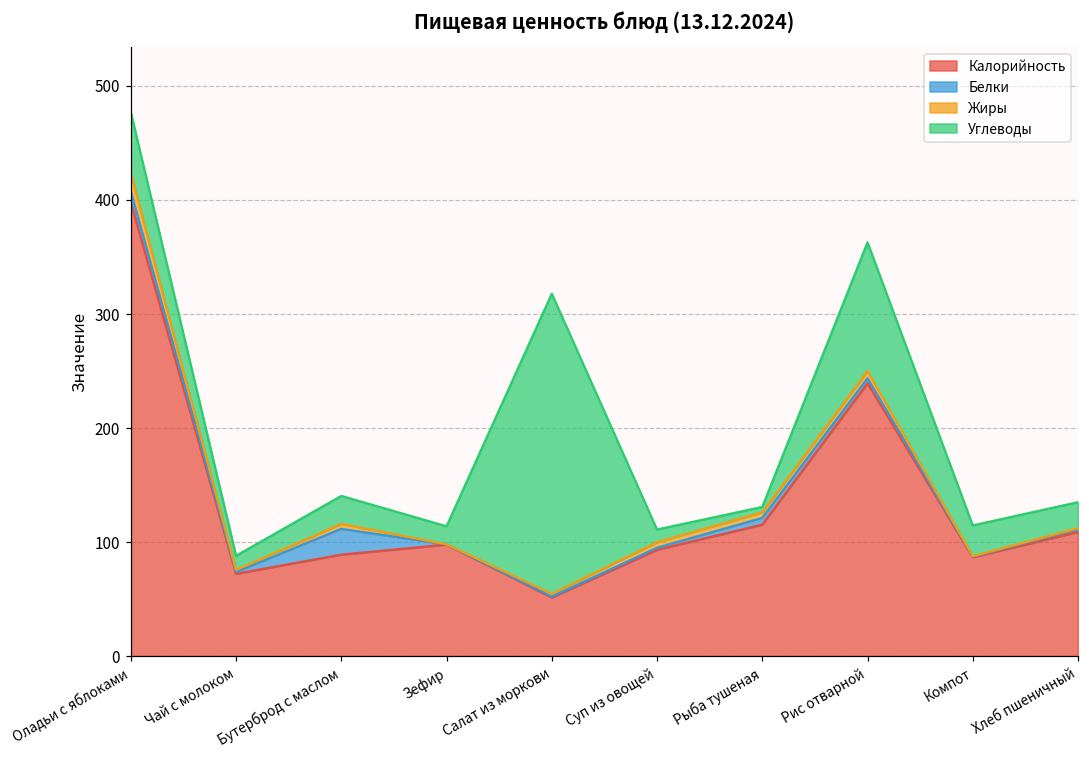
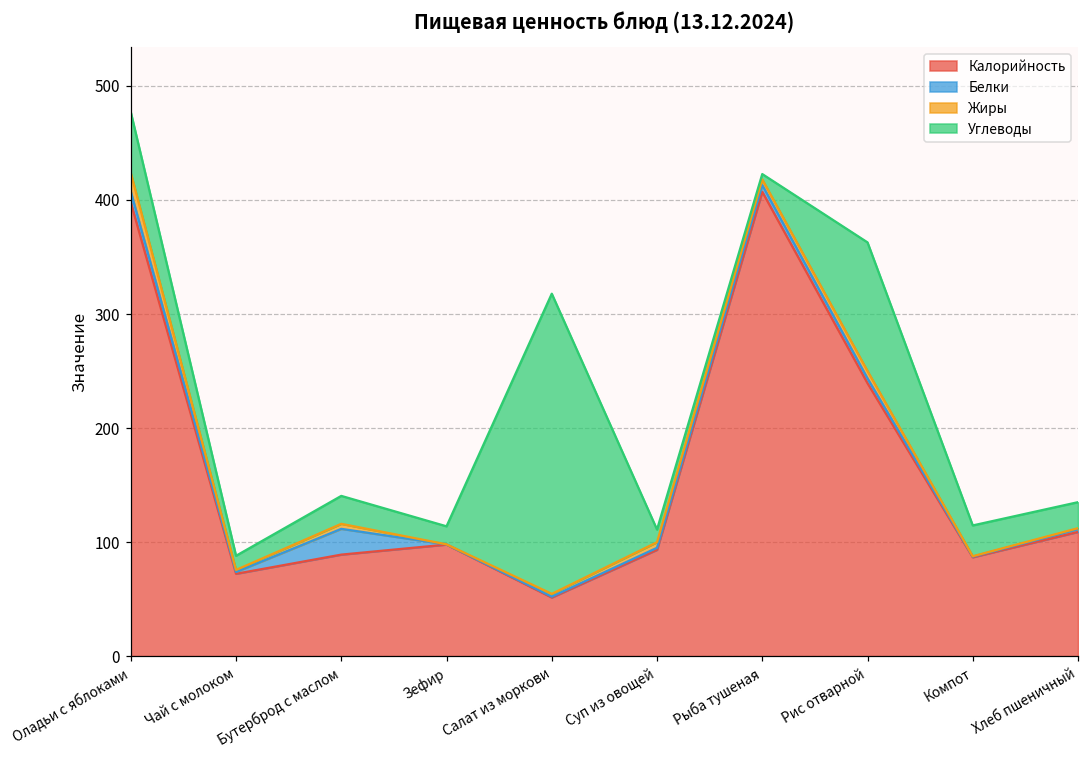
Калорийность, Рыба тушеная: 115 -> 407
